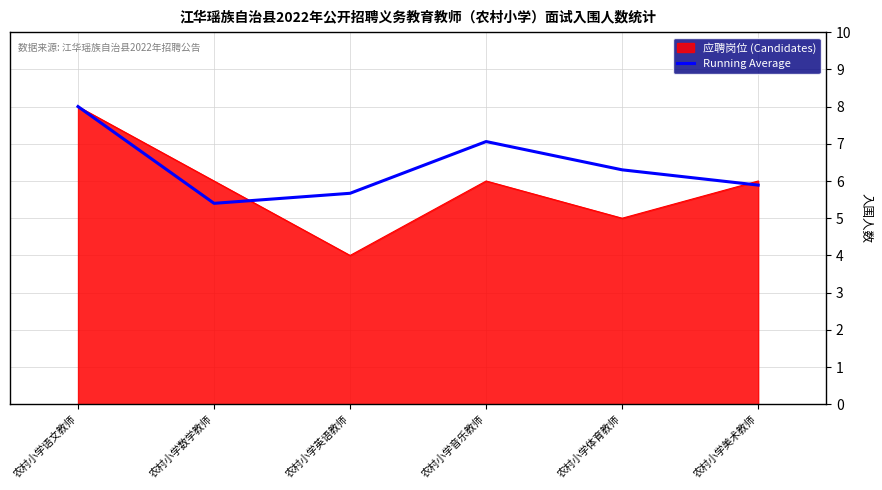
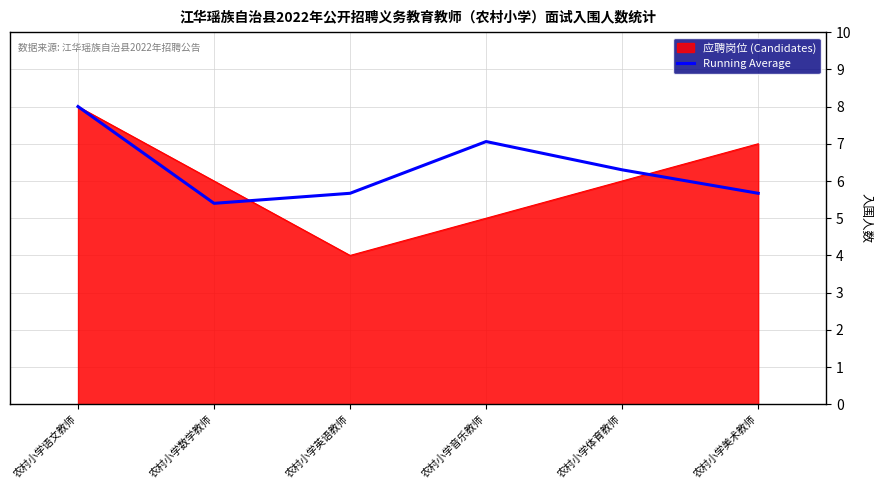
应聘岗位 (Candidates), 农村小学音乐教师: 6 -> 5
应聘岗位 (Candidates), 农村小学体育教师: 5 -> 6
应聘岗位 (Candidates), 农村小学美术教师: 6 -> 7
Running Average, 农村小学美术教师: 5.9 -> 5.7
